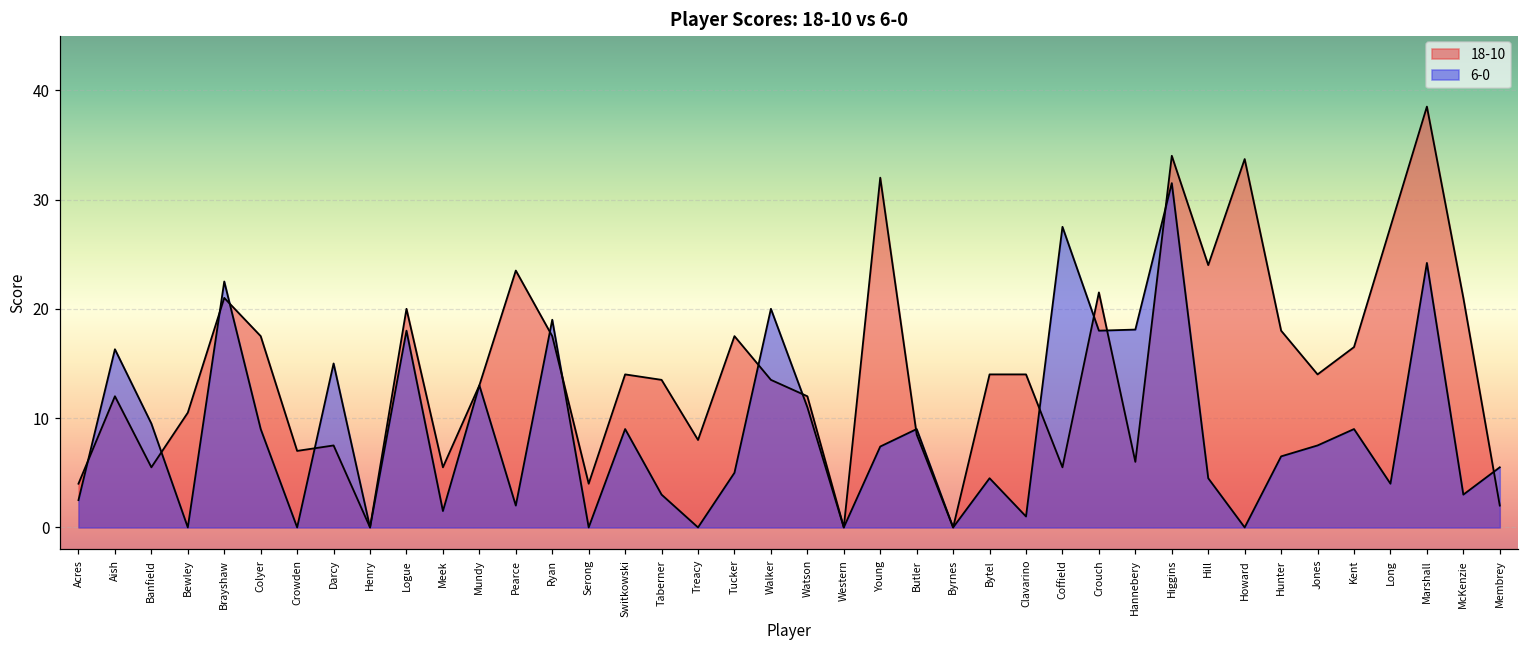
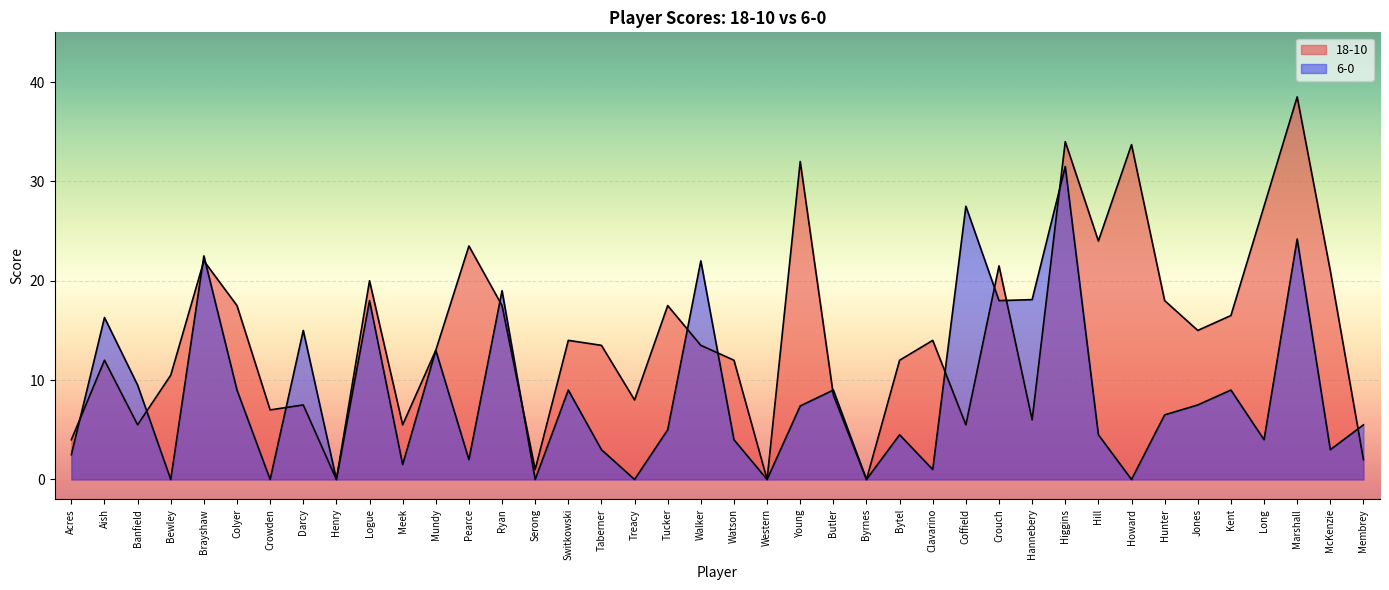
18-10, Brayshaw: 21 -> 22
18-10, Serong: 4 -> 1
6-0, Walker: 20 -> 22
6-0, Watson: 11 -> 4
18-10, Bytel: 14 -> 12
18-10, Jones: 14 -> 15
